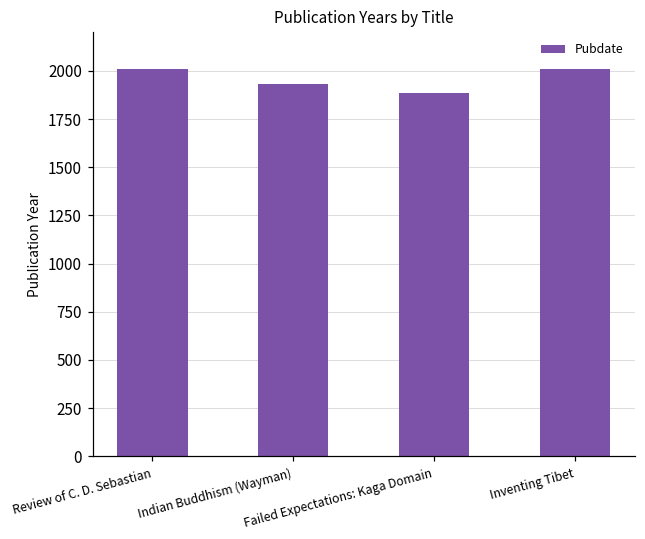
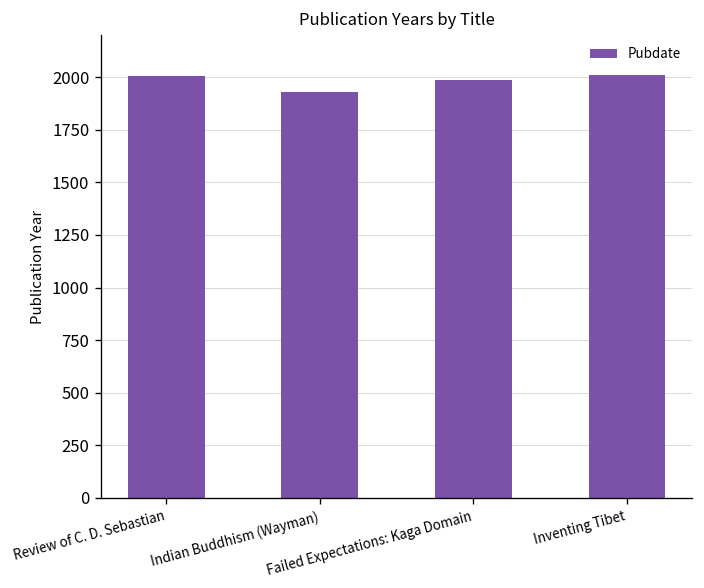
Failed Expectations: Kaga Domain: 1890 -> 1990
